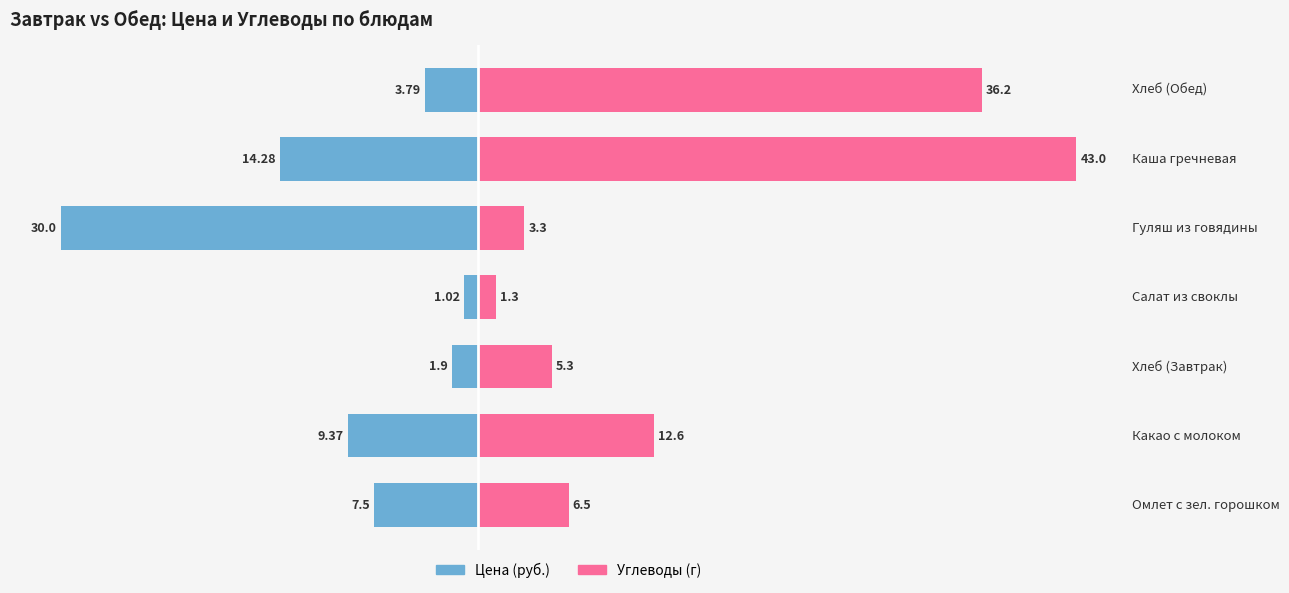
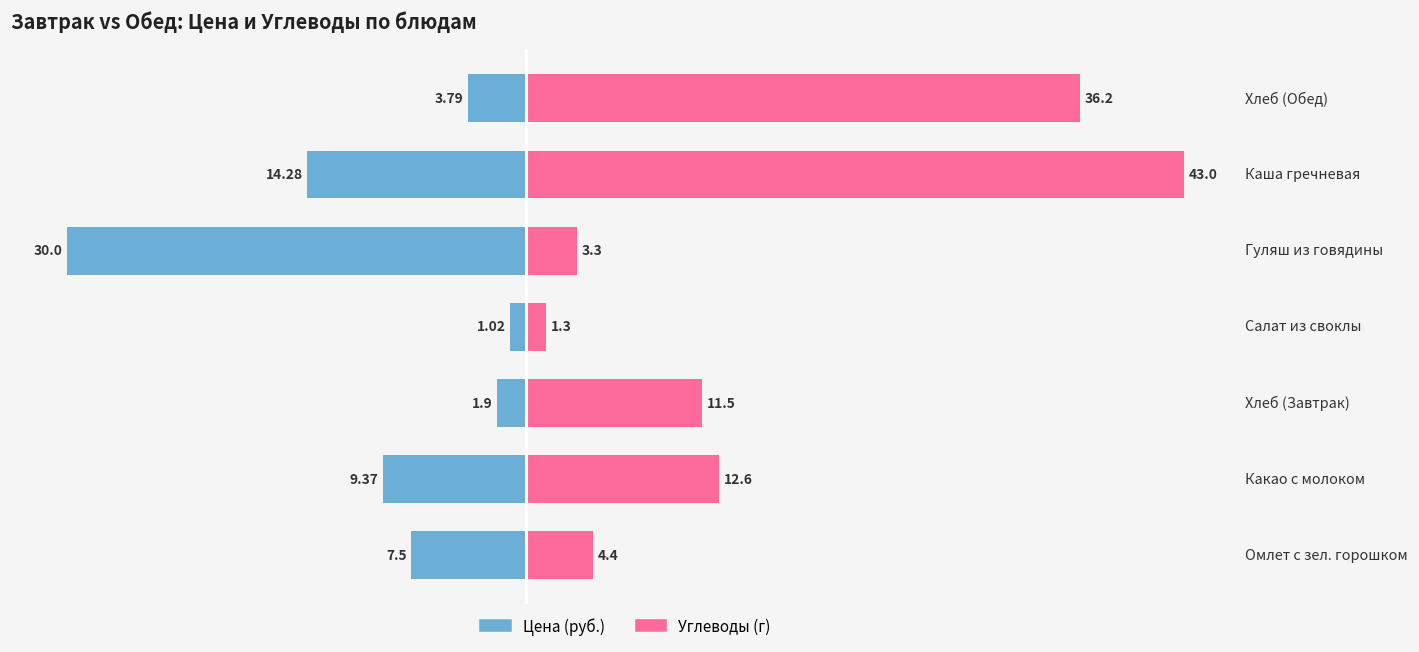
Углеводы (г), Хлеб (Завтрак): 5.3 -> 11.5
Углеводы (г), Омлет с зел. горошком: 6.5 -> 4.4
